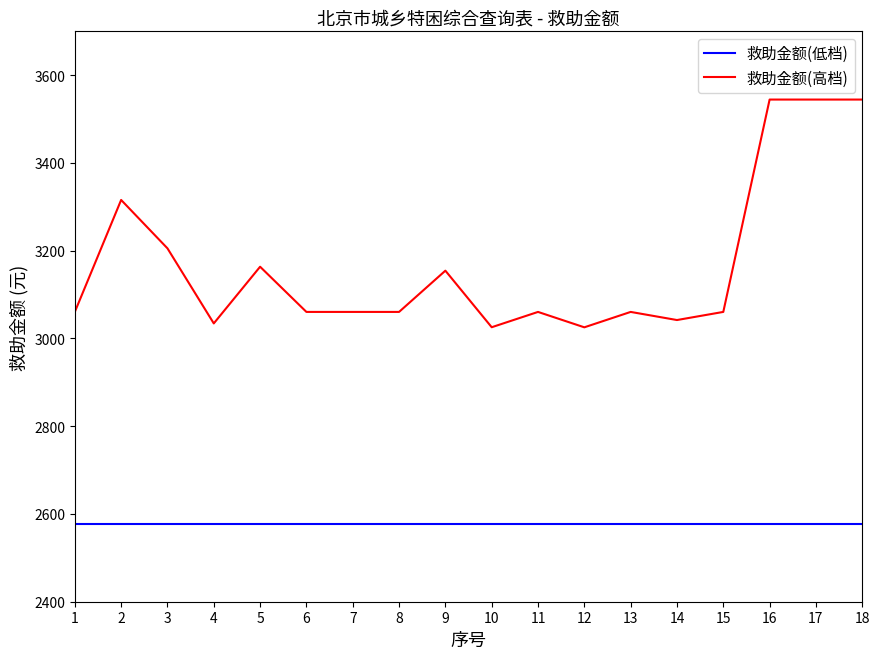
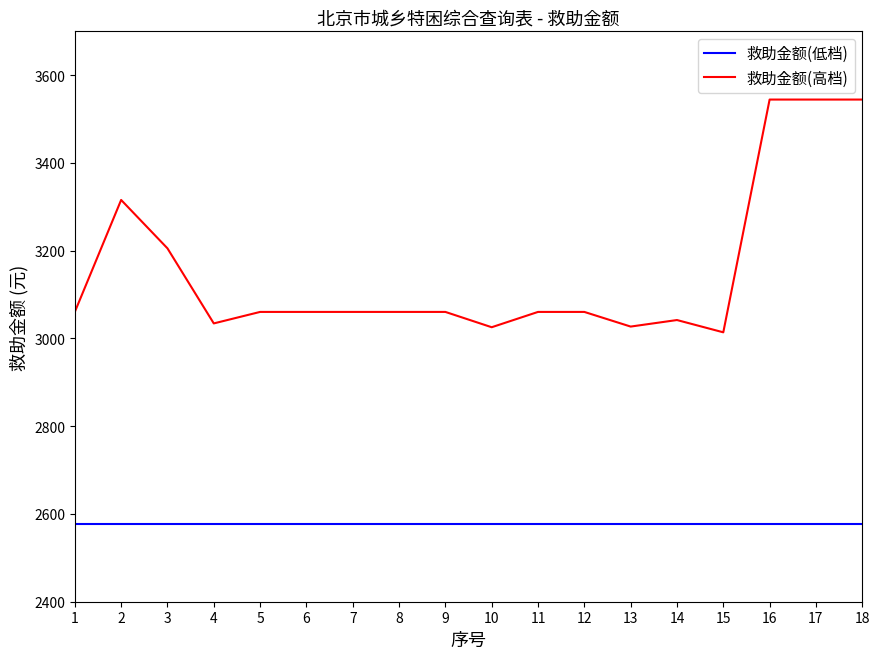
救助金额(高档), 5: 3160 -> 3060
救助金额(高档), 9: 3150 -> 3060
救助金额(高档), 12: 3030 -> 3060
救助金额(高档), 13: 3060 -> 3030
救助金额(高档), 15: 3060 -> 3010
